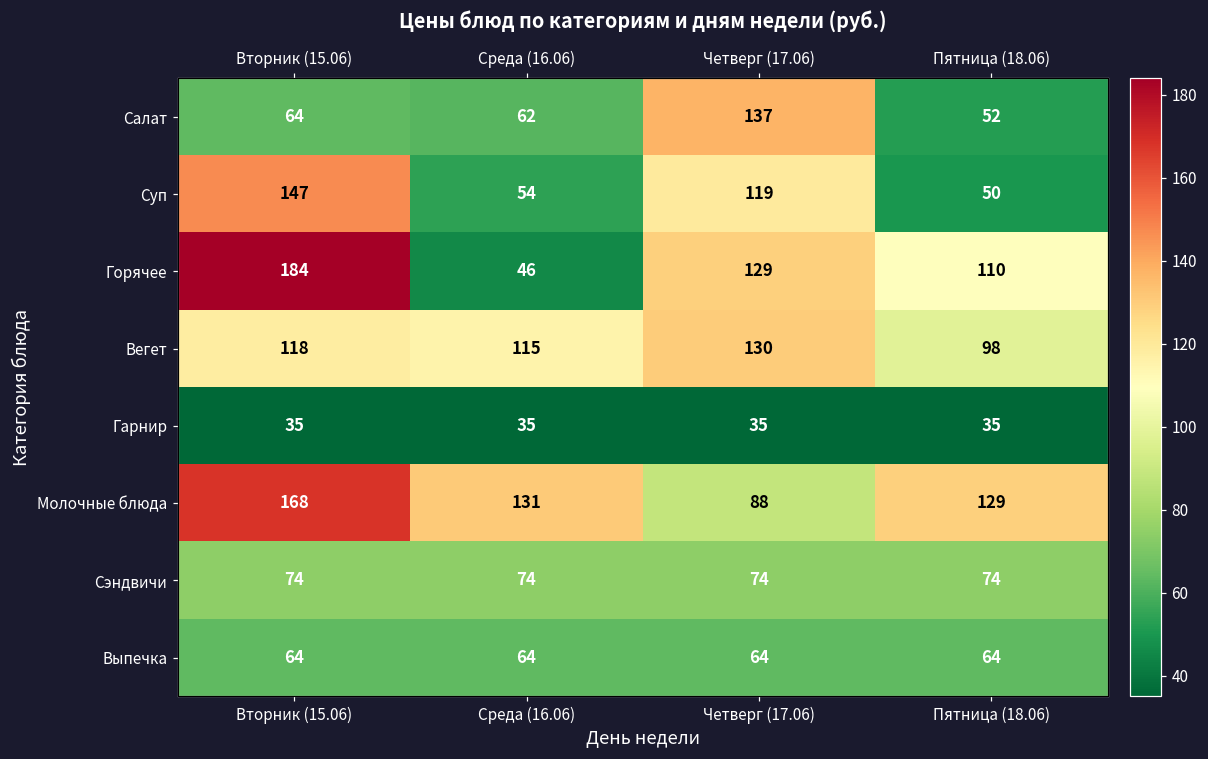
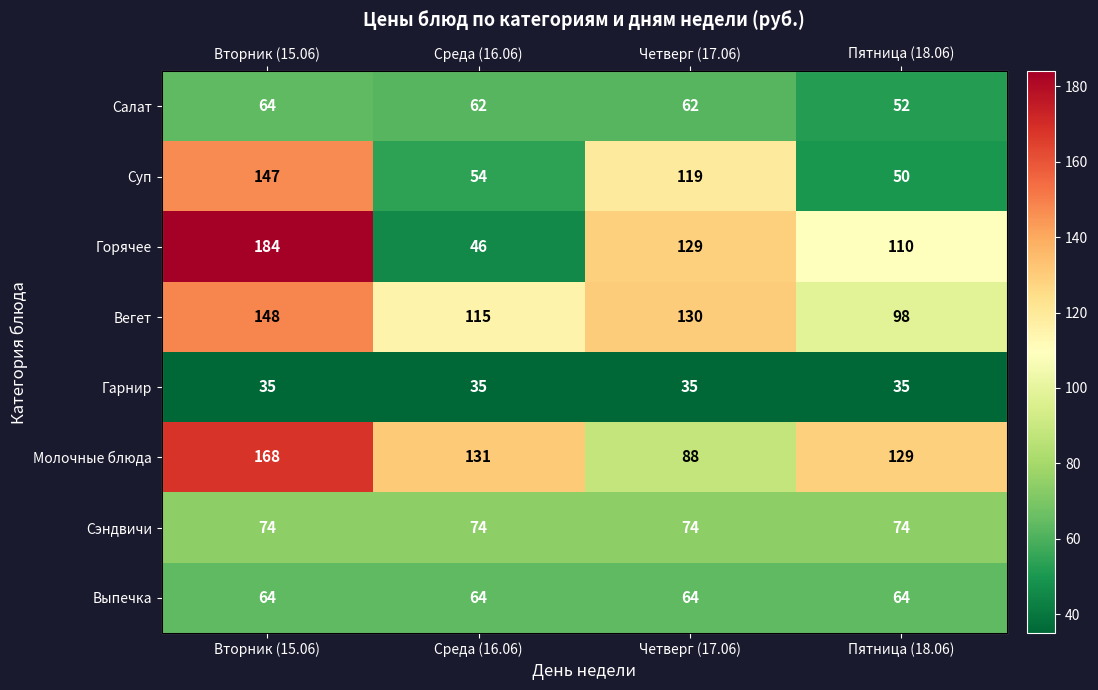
Салат, Четверг (17.06): 137 -> 62
Вегет, Вторник (15.06): 118 -> 148
